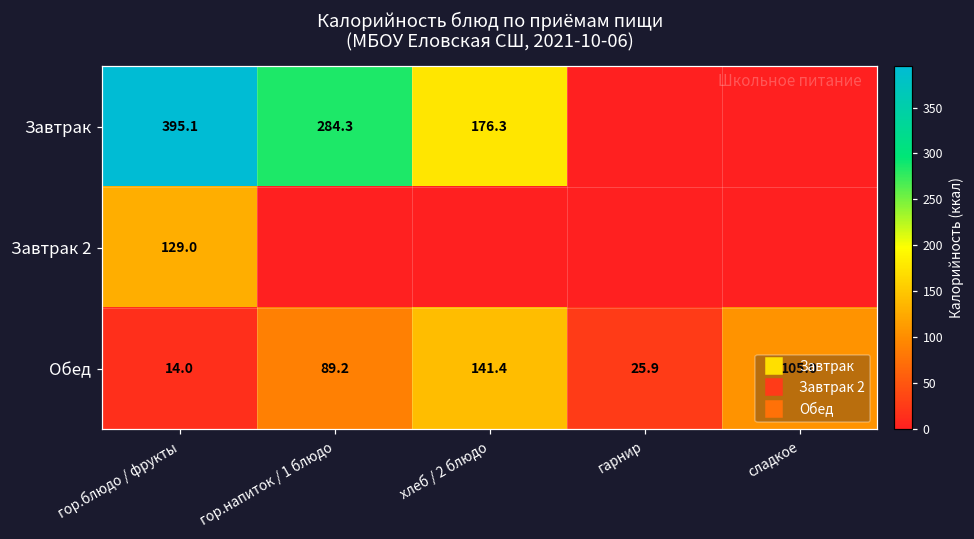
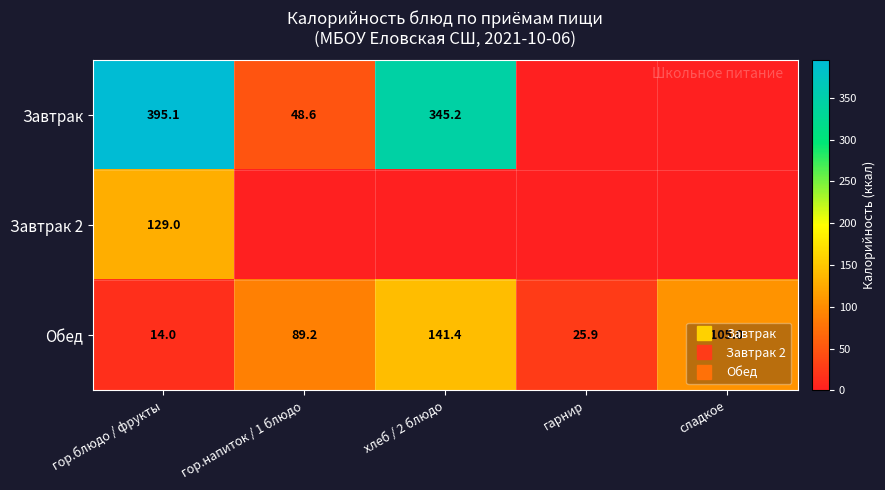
Завтрак, гор.напиток / 1 блюдо: 284.3 -> 48.6
Завтрак, хлеб / 2 блюдо: 176.3 -> 345.2
